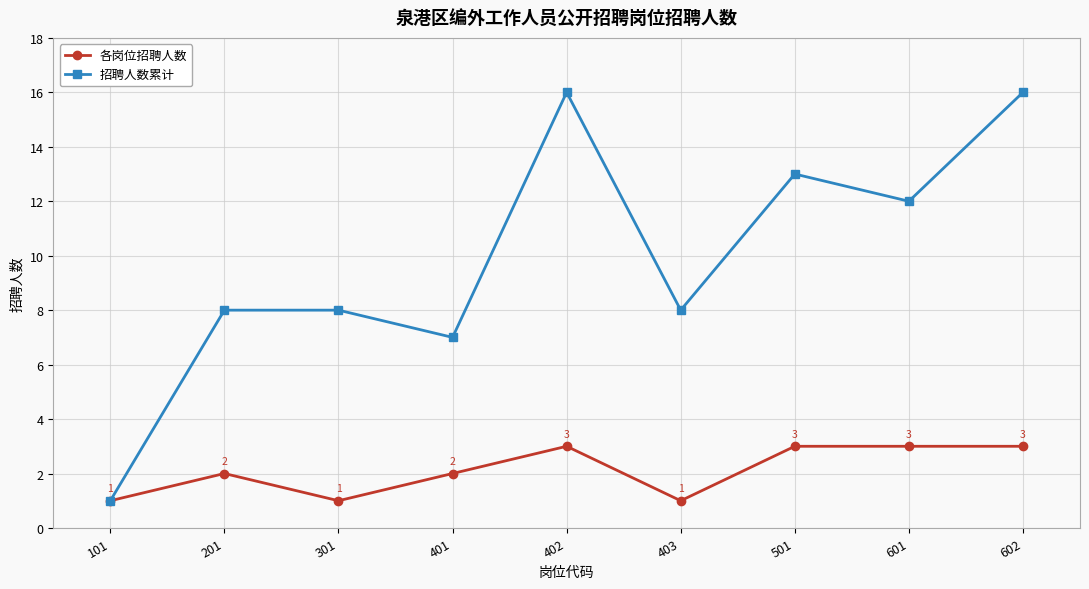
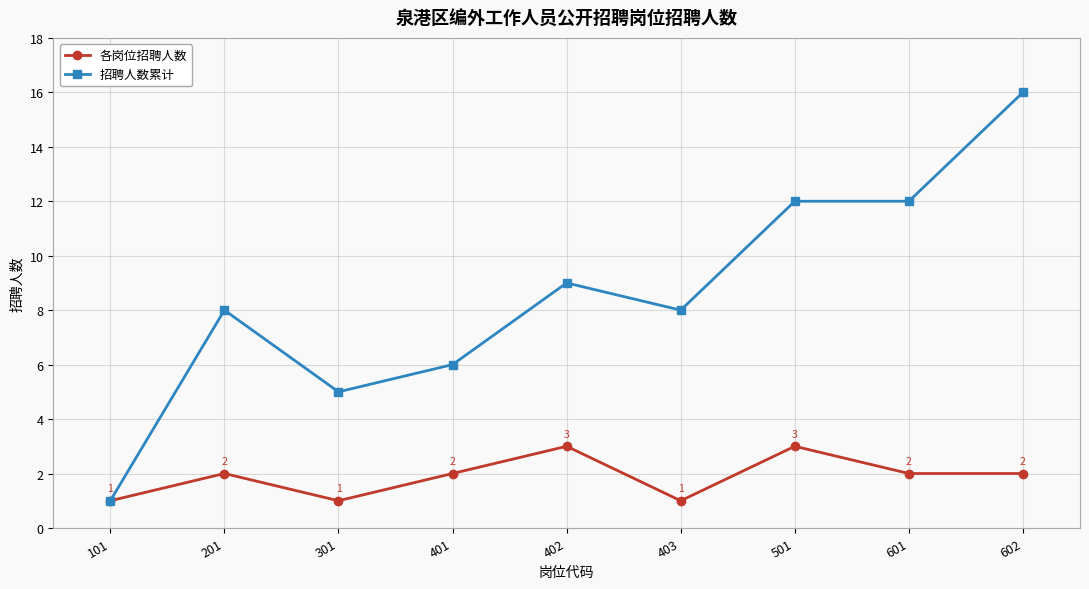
招聘人数累计, 301: 8 -> 5
招聘人数累计, 401: 7 -> 6
招聘人数累计, 402: 16 -> 9
招聘人数累计, 501: 13 -> 12
各岗位招聘人数, 601: 3 -> 2
各岗位招聘人数, 602: 3 -> 2
